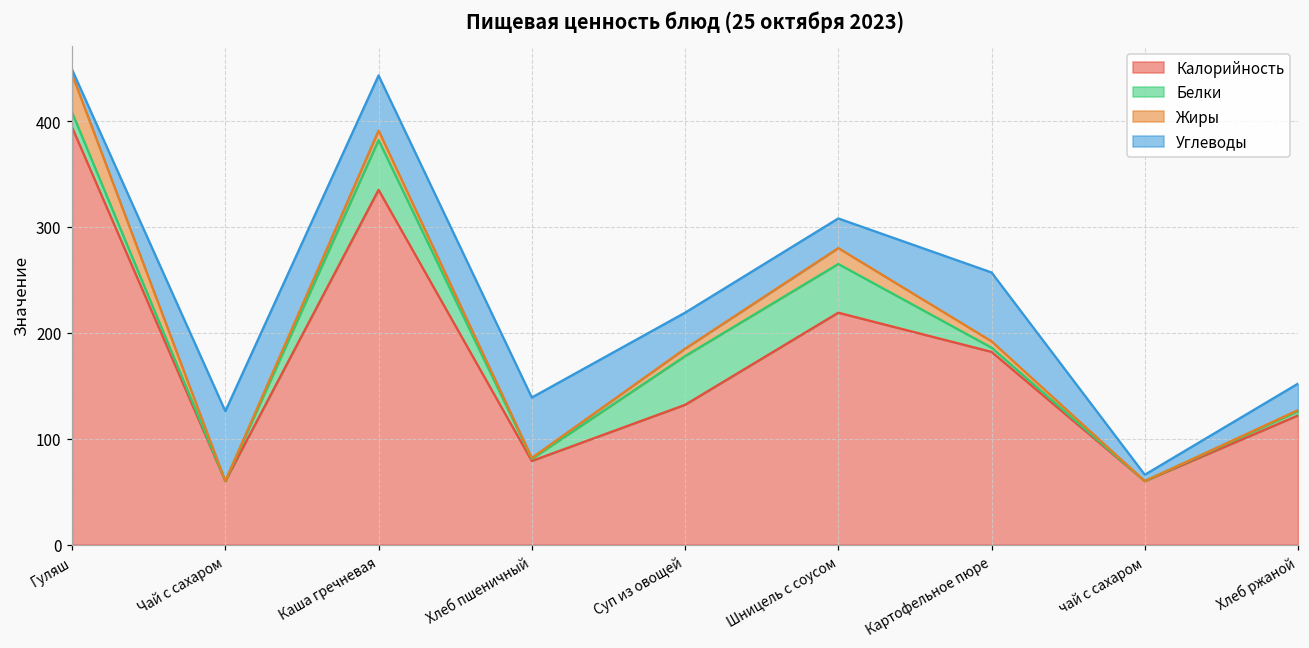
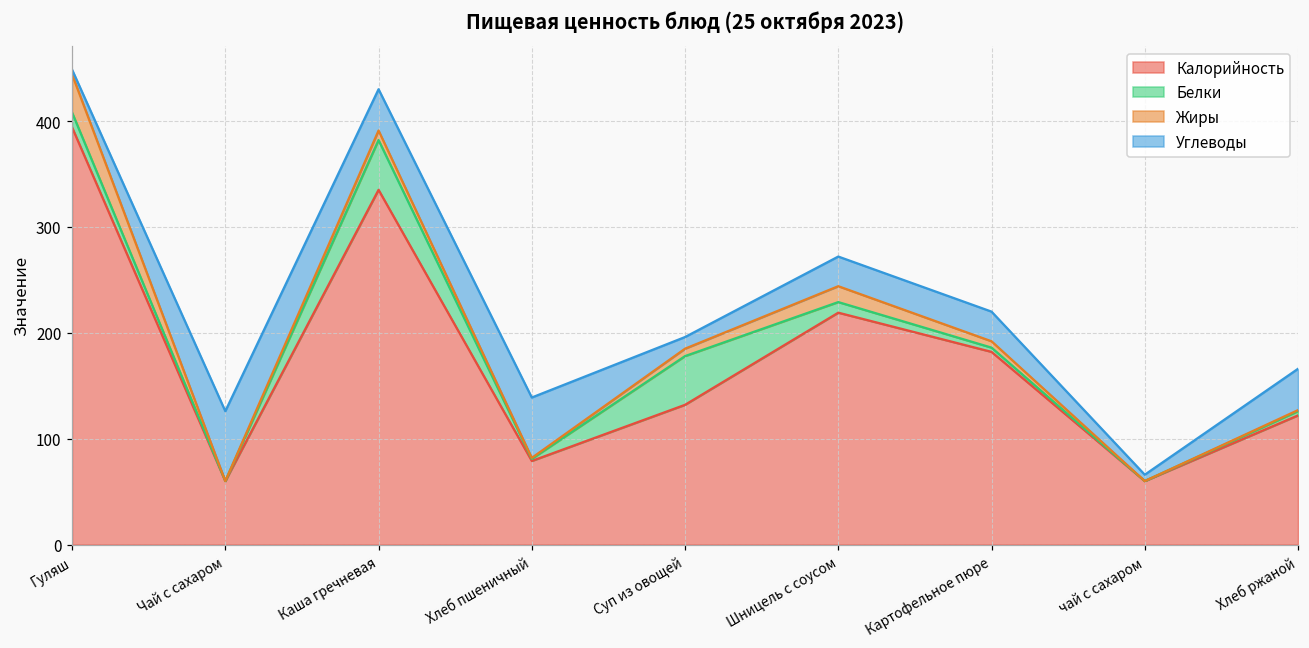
Углеводы, Каша гречневая: 50 -> 40
Углеводы, Суп из овощей: 30 -> 10
Белки, Шницель с соусом: 50 -> 10
Углеводы, Картофельное пюре: 70 -> 30
Углеводы, Хлеб ржаной: 30 -> 40
